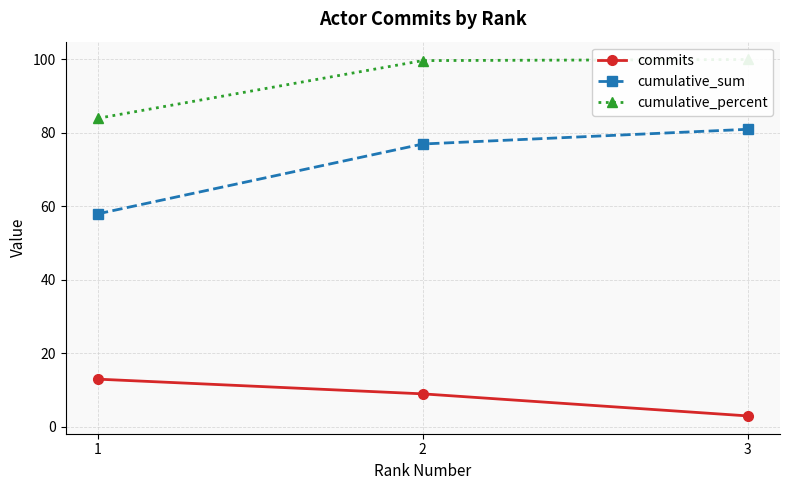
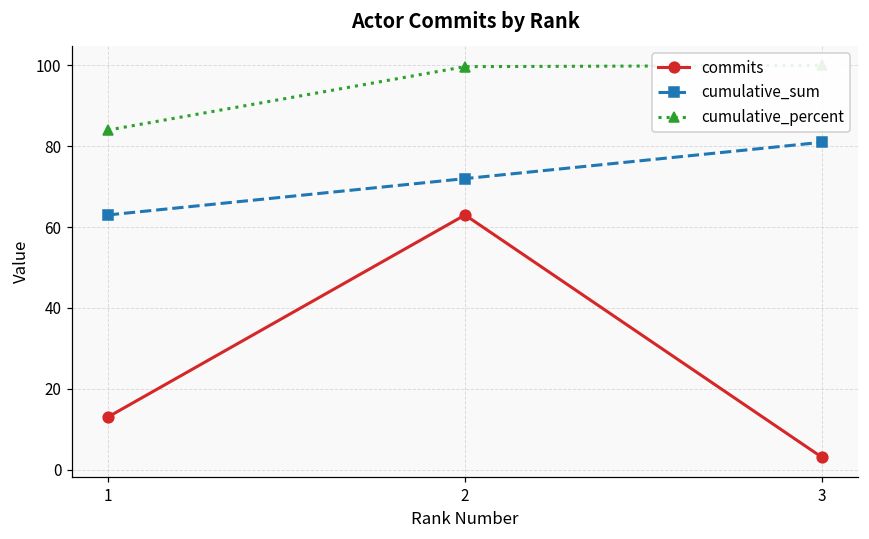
cumulative_sum, 1: 58 -> 63
commits, 2: 9 -> 63
cumulative_sum, 2: 77 -> 72
